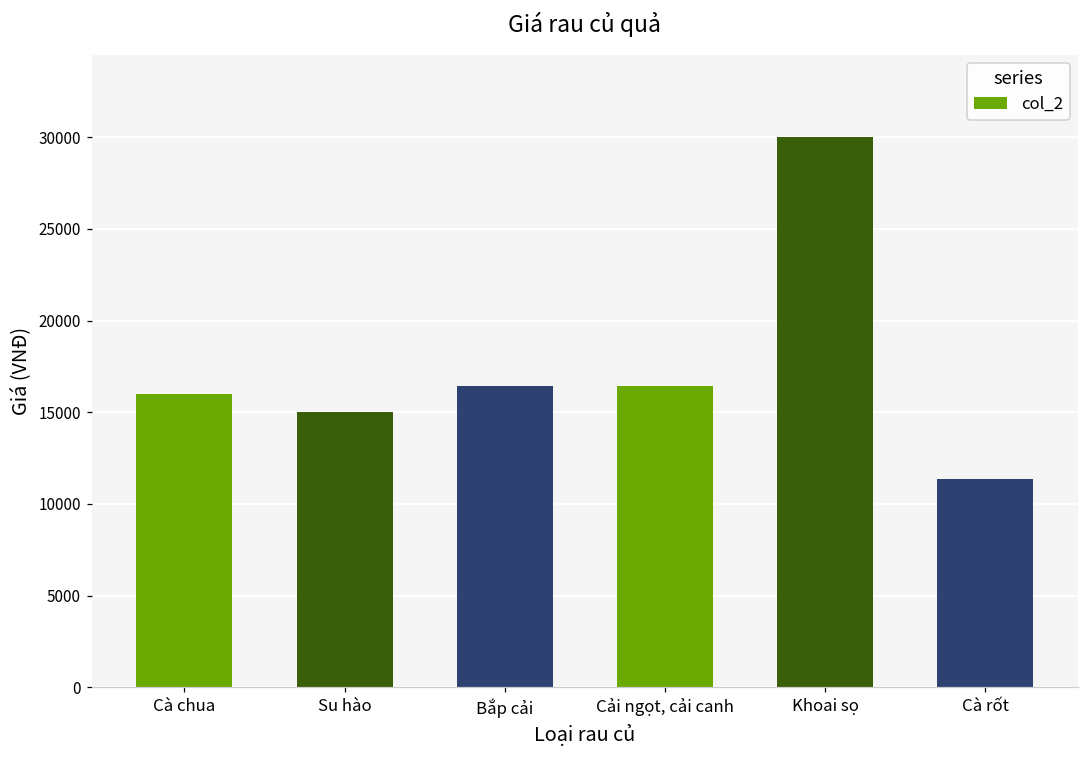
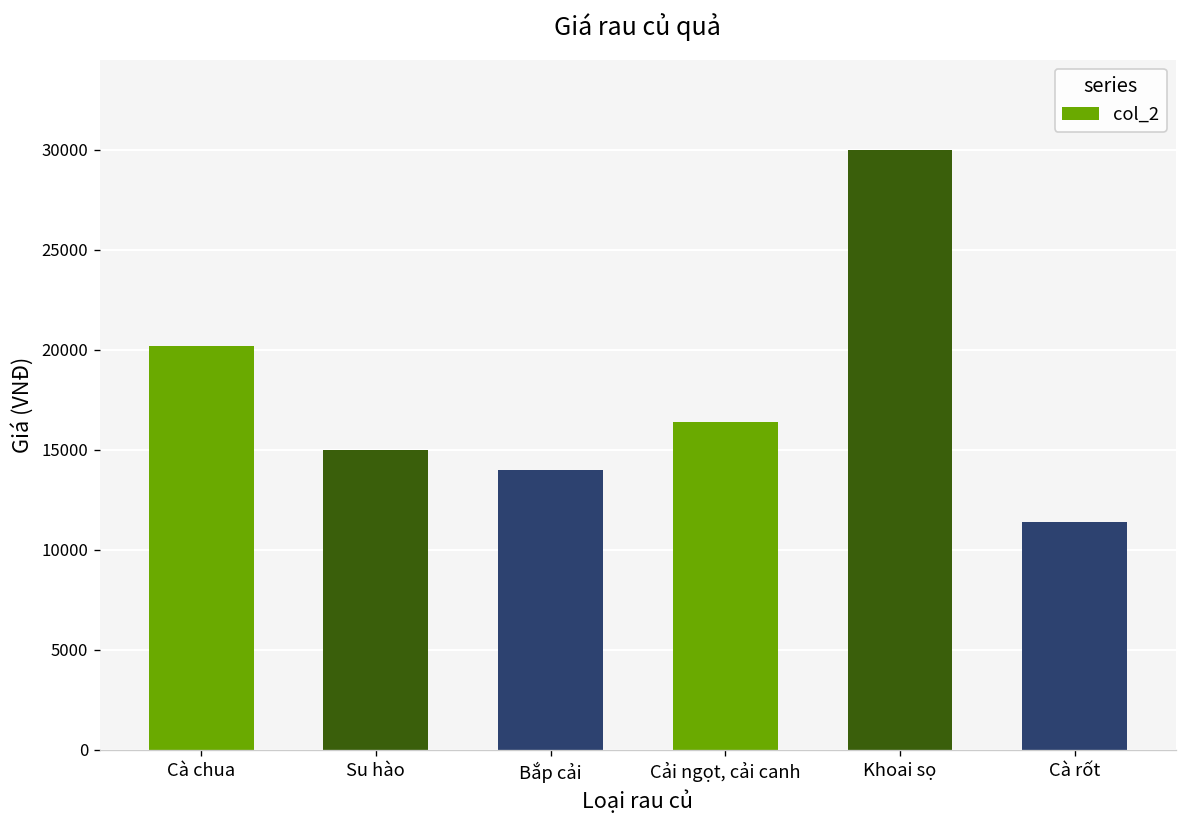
Cà chua: 16000 -> 20200
Bắp cải: 16400 -> 14000
